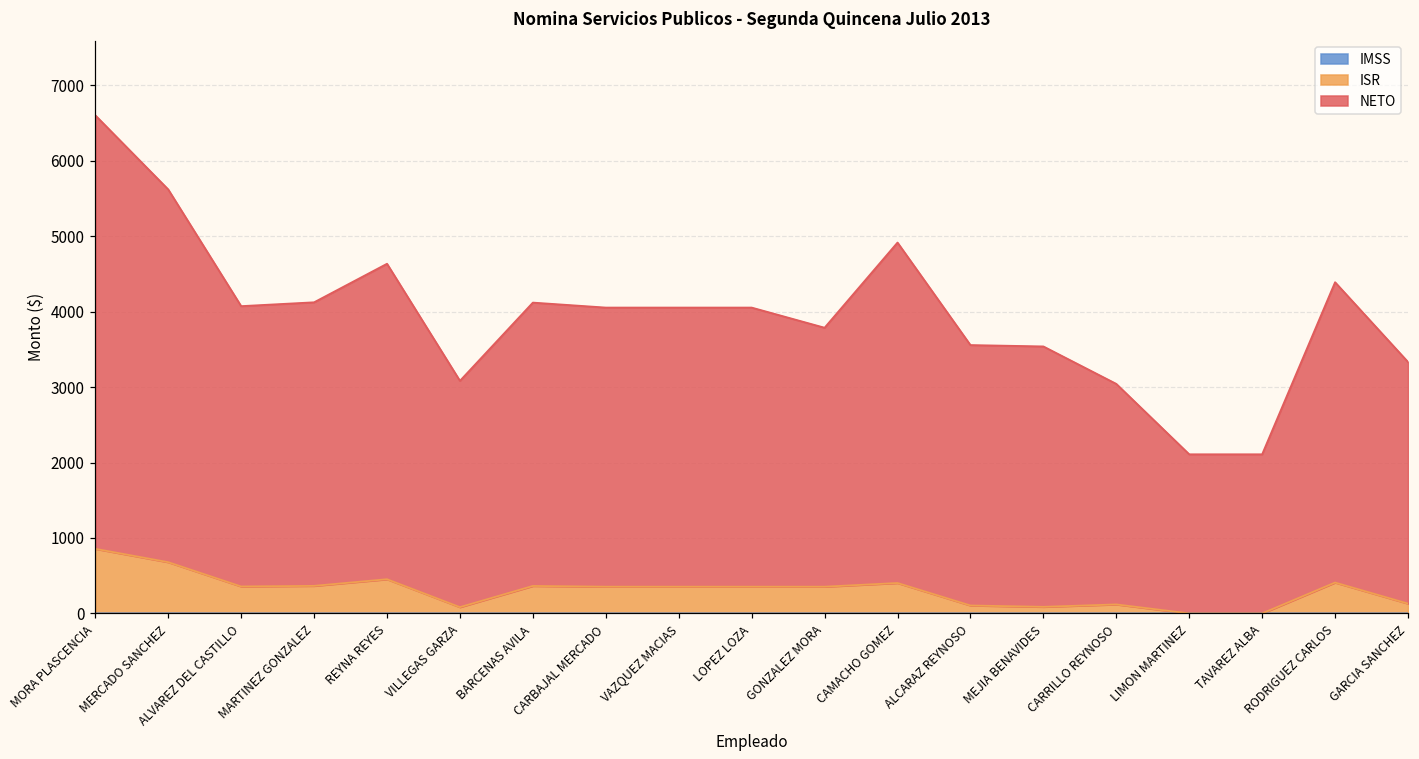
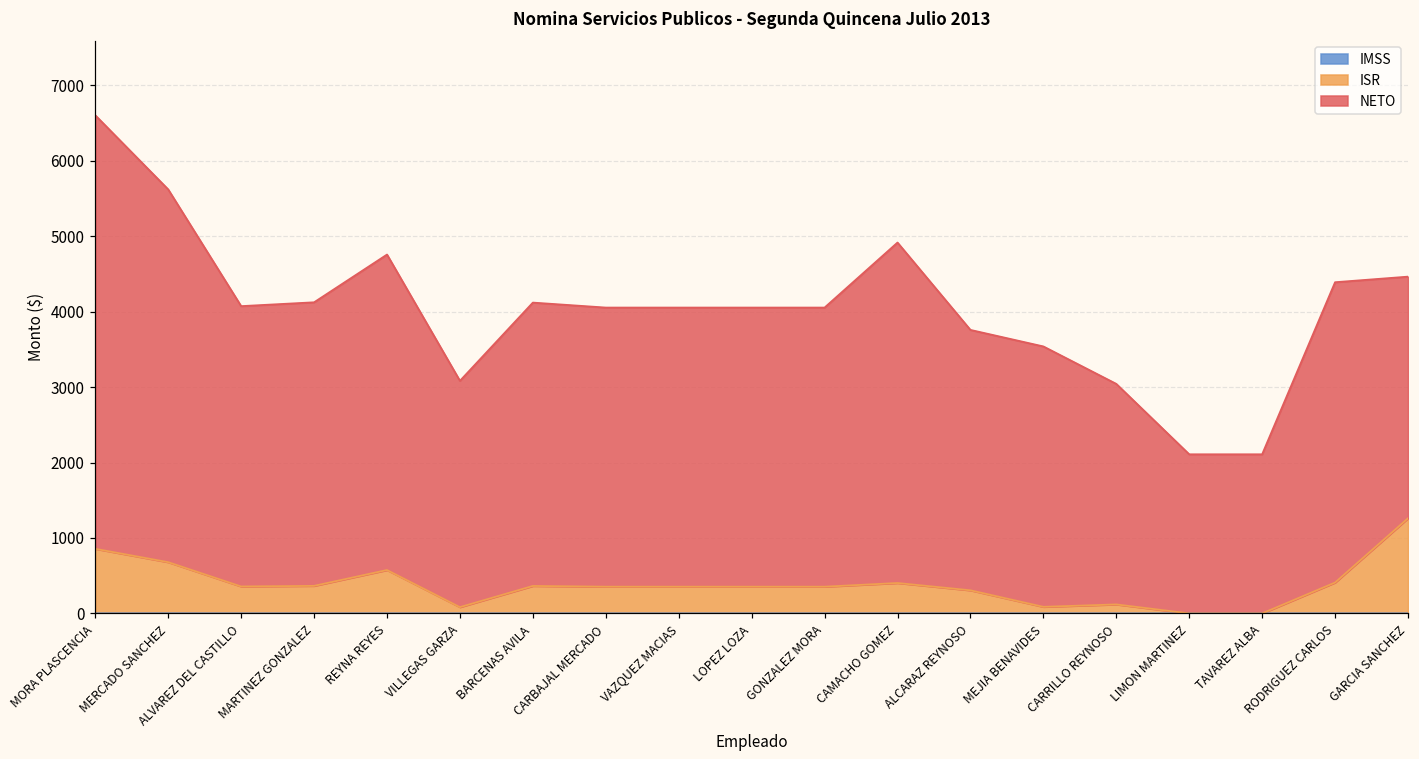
ISR, REYNA REYES: 500 -> 600
NETO, GONZALEZ MORA: 3400 -> 3700
ISR, ALCARAZ REYNOSO: 100 -> 300
ISR, GARCIA SANCHEZ: 100 -> 1300
